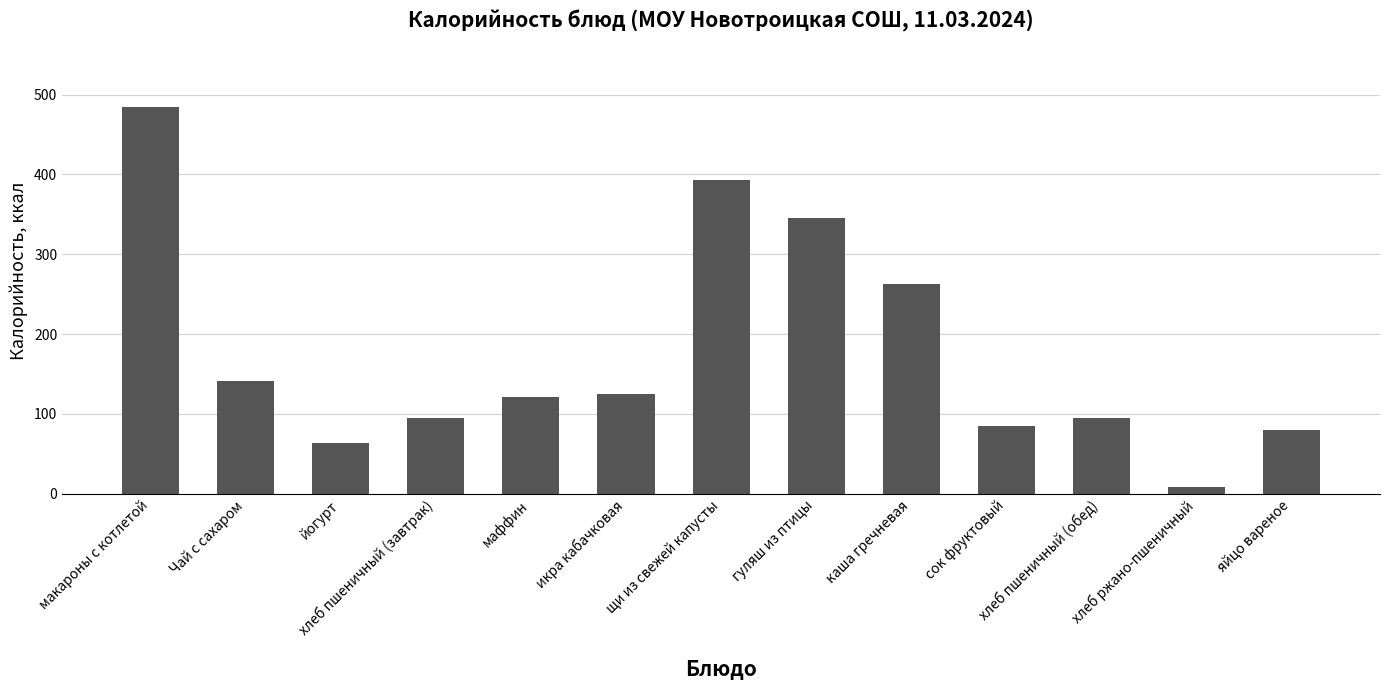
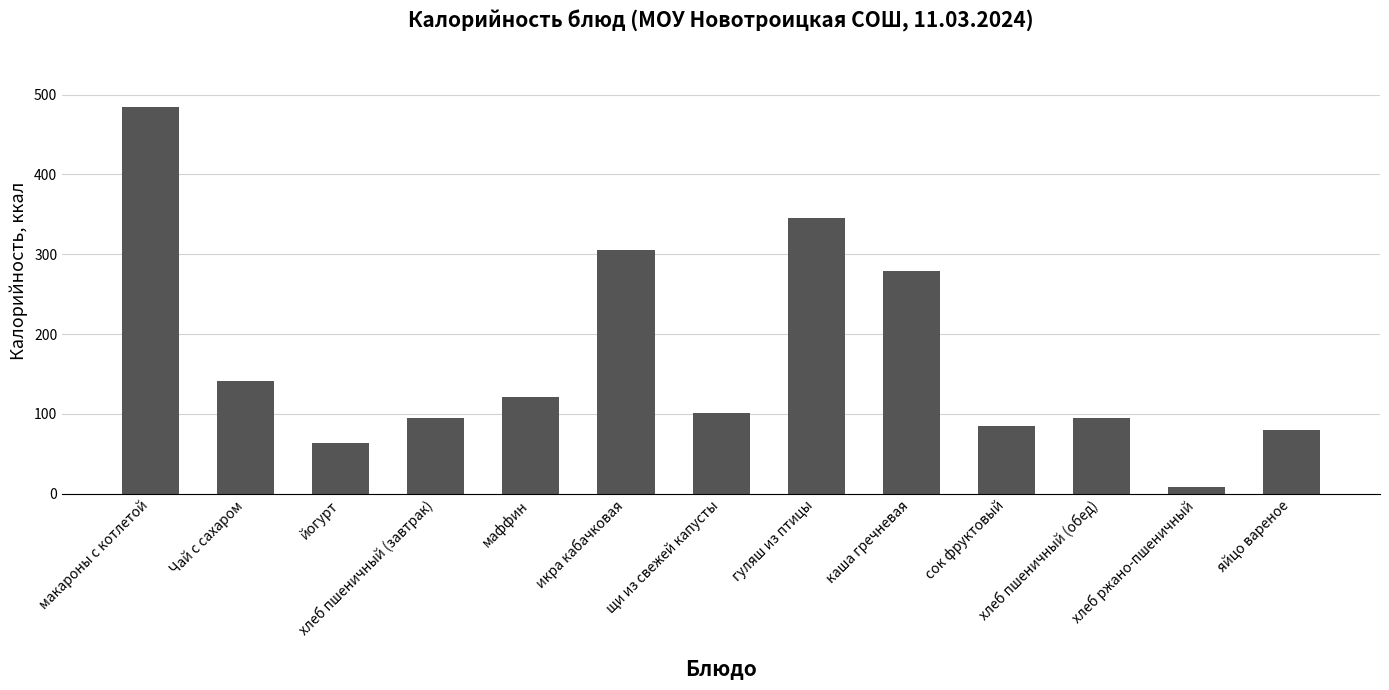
икра кабачковая: 130 -> 310
щи из свежей капусты: 390 -> 100
каша гречневая: 260 -> 280
